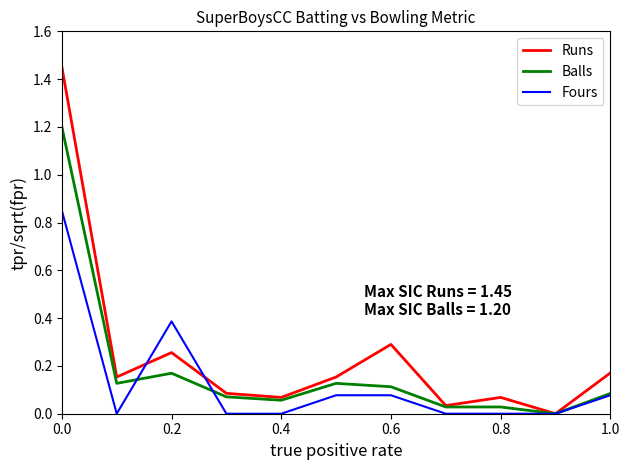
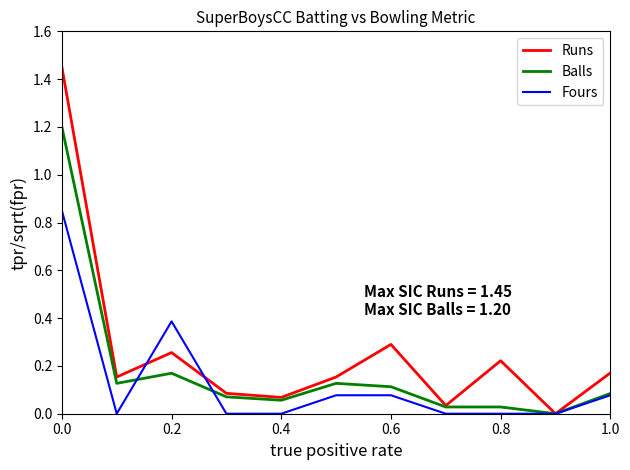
Runs, 0.8: 0.07 -> 0.22
